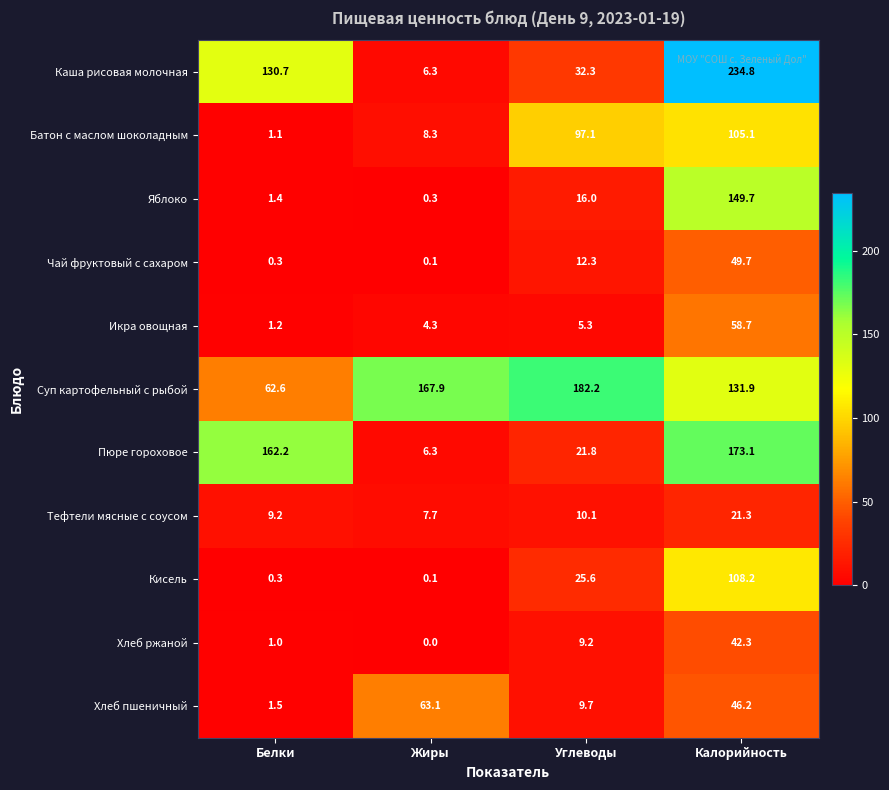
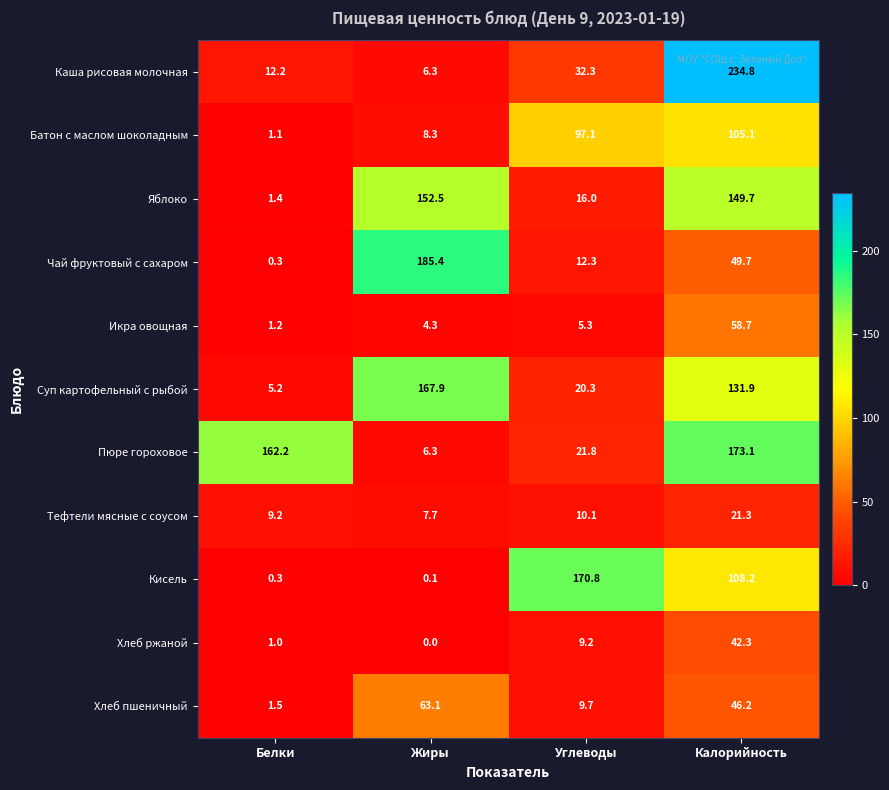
Каша рисовая молочная, Белки: 130.7 -> 12.2
Яблоко, Жиры: 0.3 -> 152.5
Чай фруктовый с сахаром, Жиры: 0.1 -> 185.4
Суп картофельный с рыбой, Белки: 62.6 -> 5.2
Суп картофельный с рыбой, Углеводы: 182.2 -> 20.3
Кисель, Углеводы: 25.6 -> 170.8
